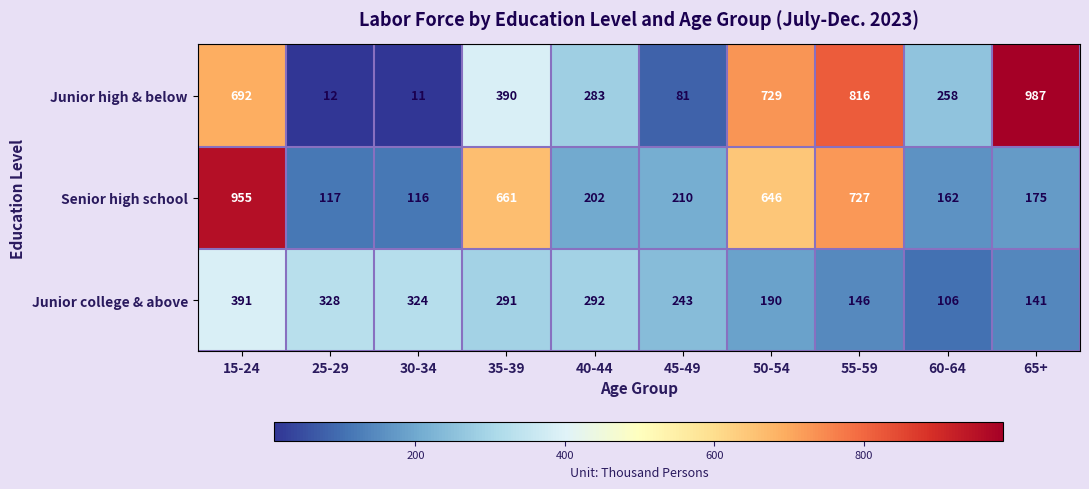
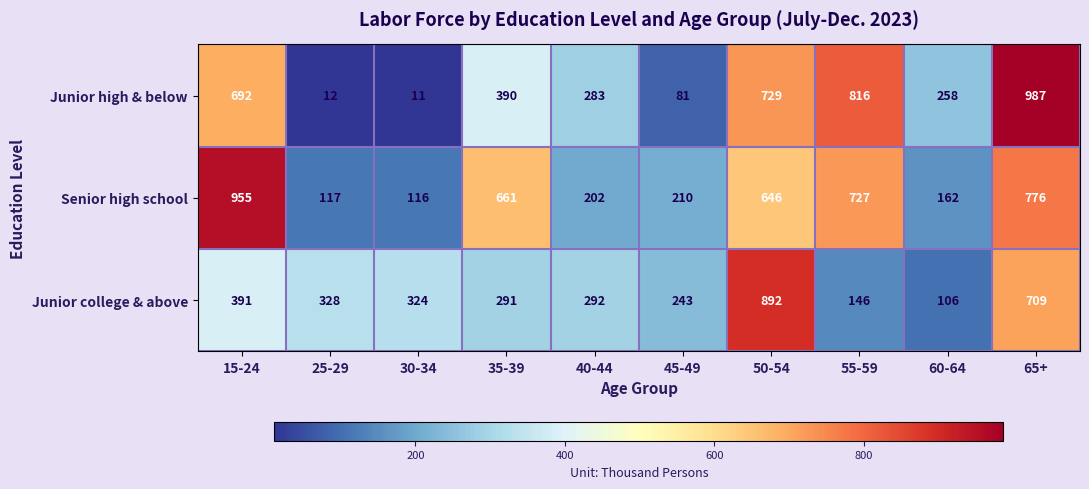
Senior high school, 65+: 175 -> 776
Junior college & above, 50-54: 190 -> 892
Junior college & above, 65+: 141 -> 709
